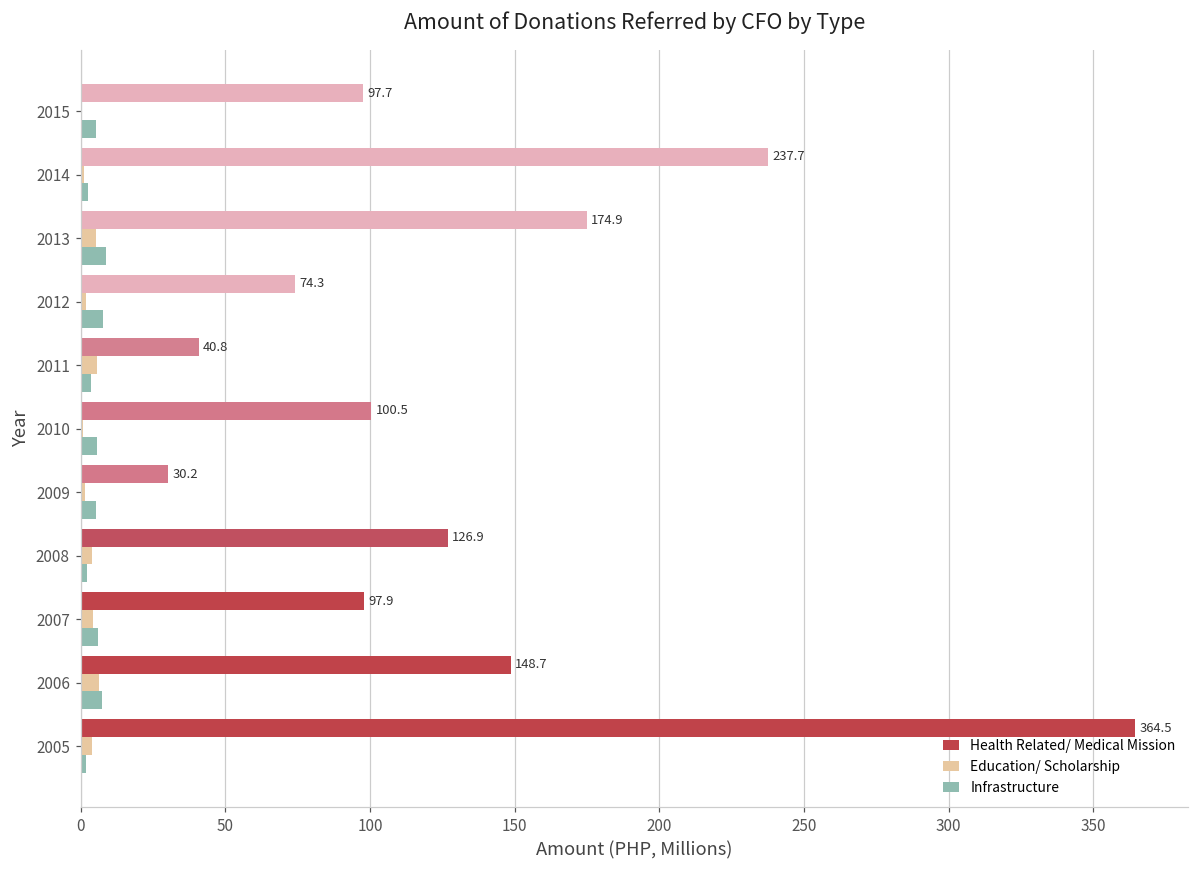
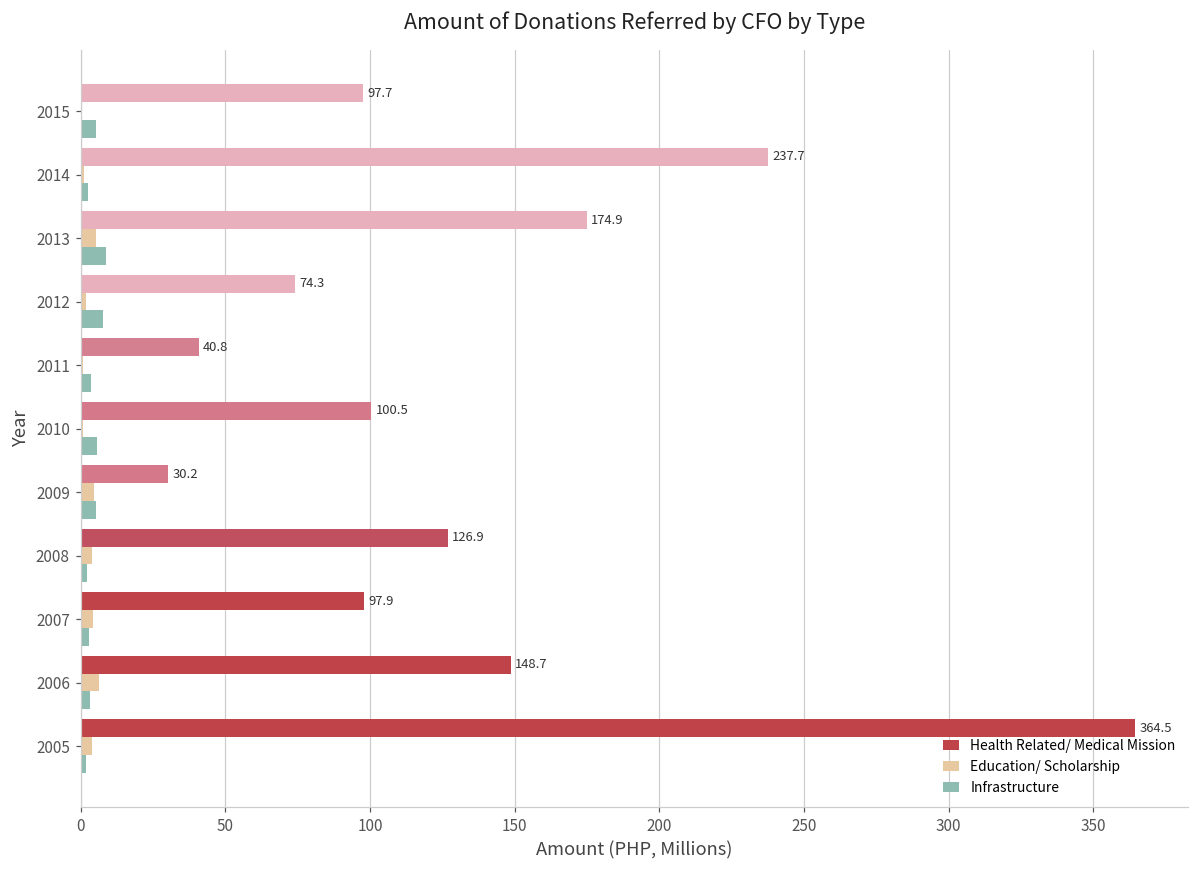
Education/ Scholarship, 2011: 6 -> 1
Education/ Scholarship, 2009: 1 -> 5
Infrastructure, 2007: 6 -> 3
Infrastructure, 2006: 7 -> 3
